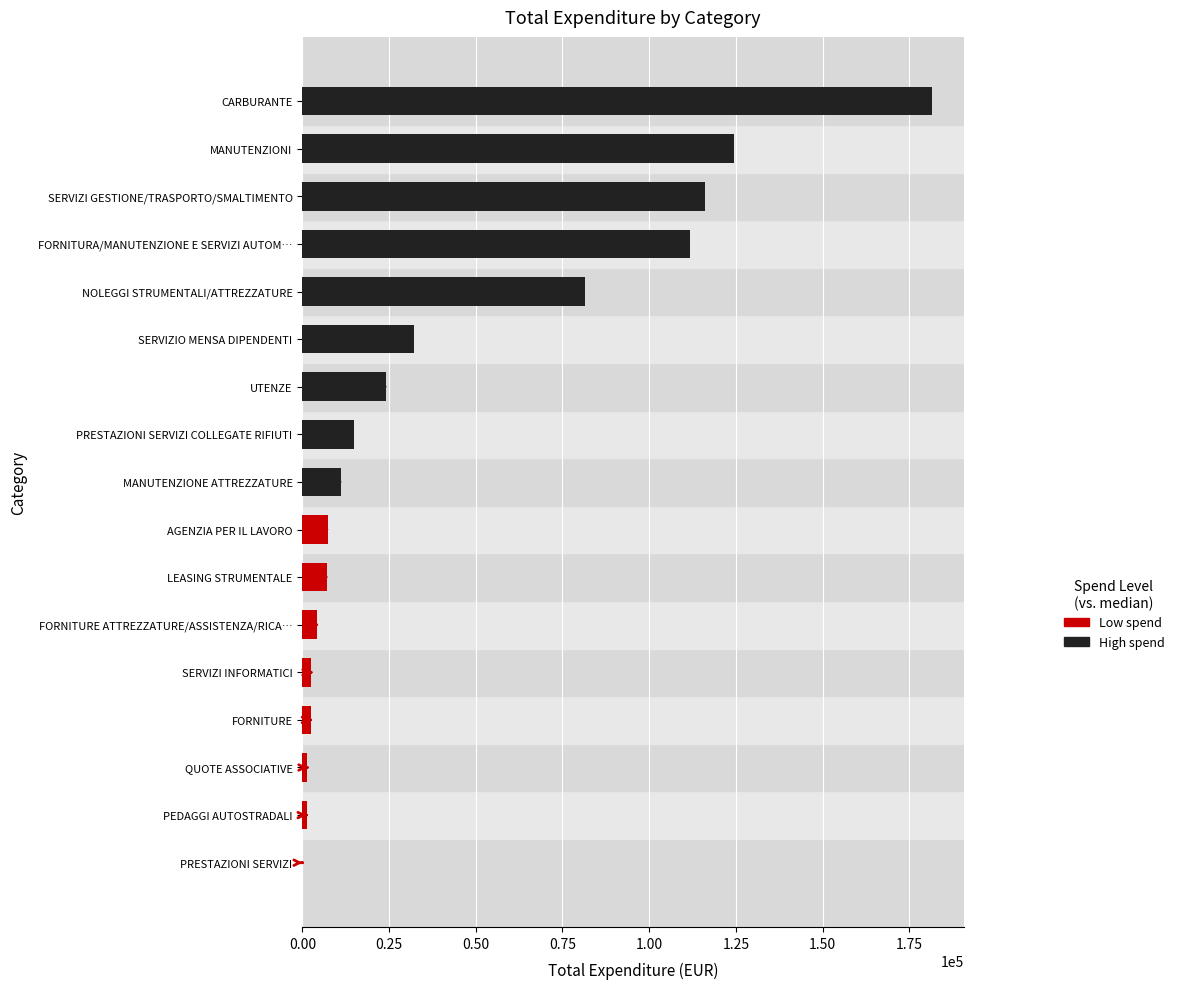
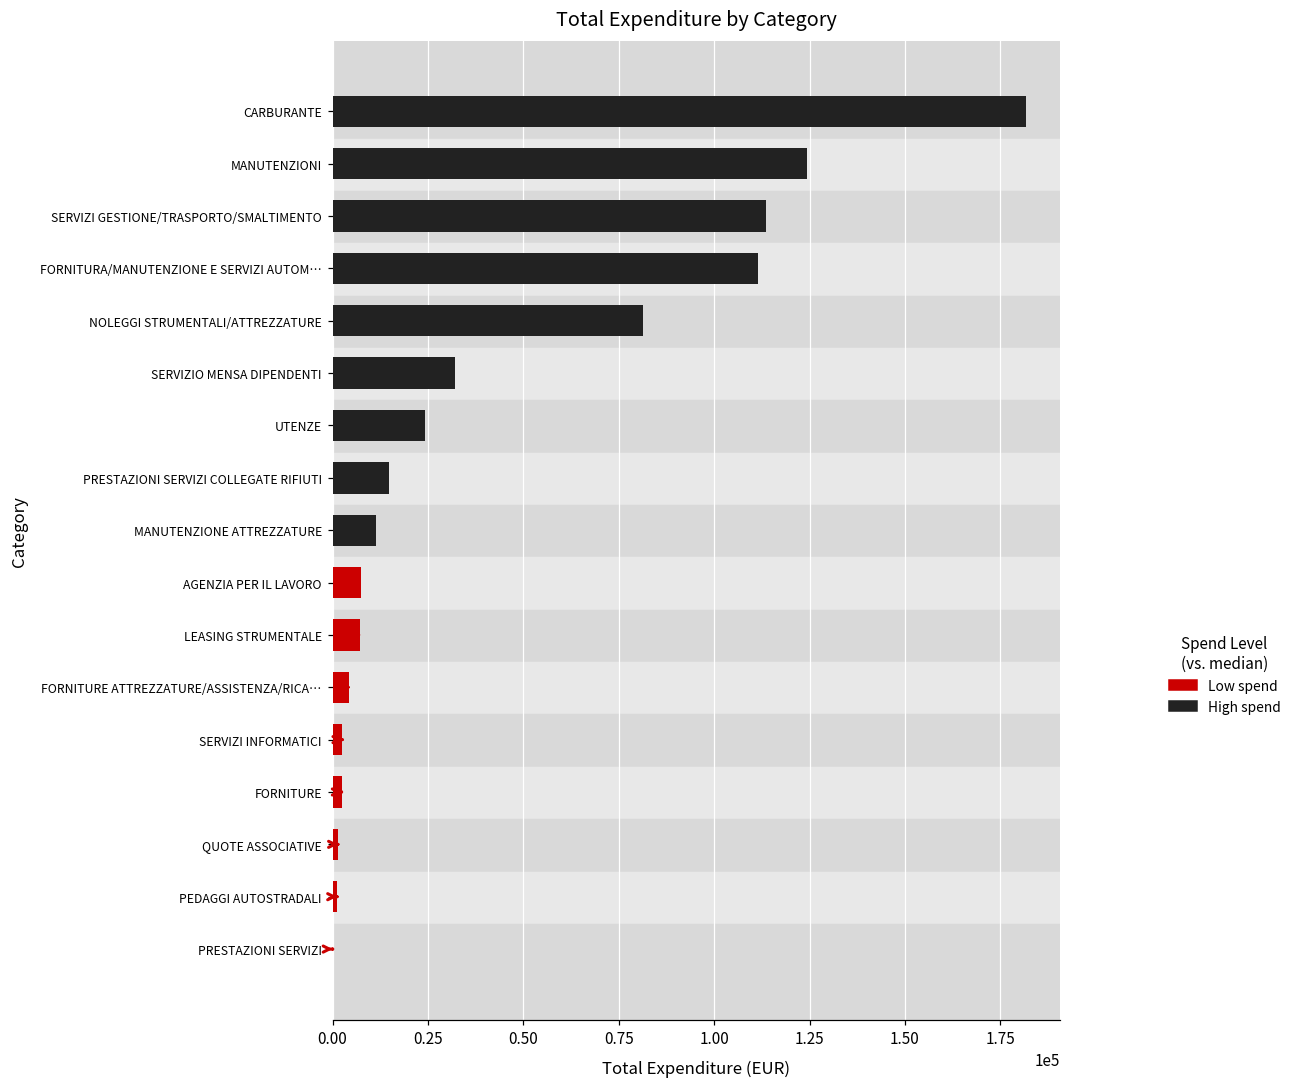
SERVIZI GESTIONE/TRASPORTO/SMALTIMENTO: 116000 -> 114000
